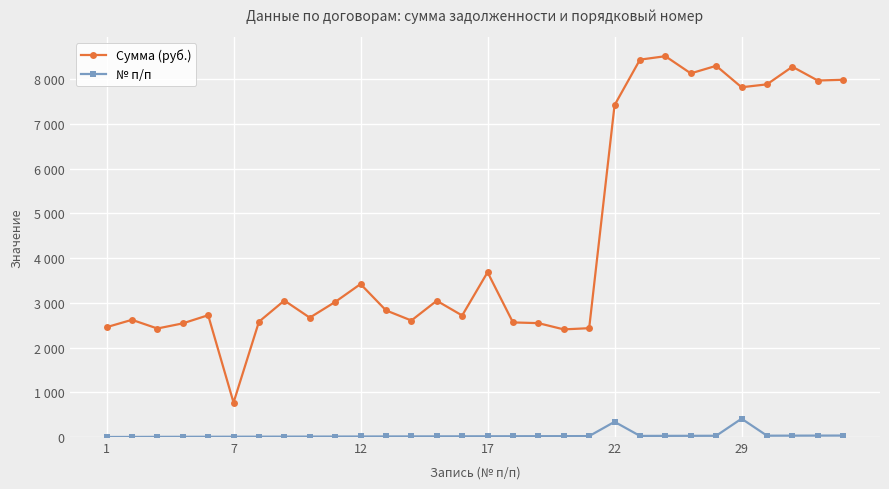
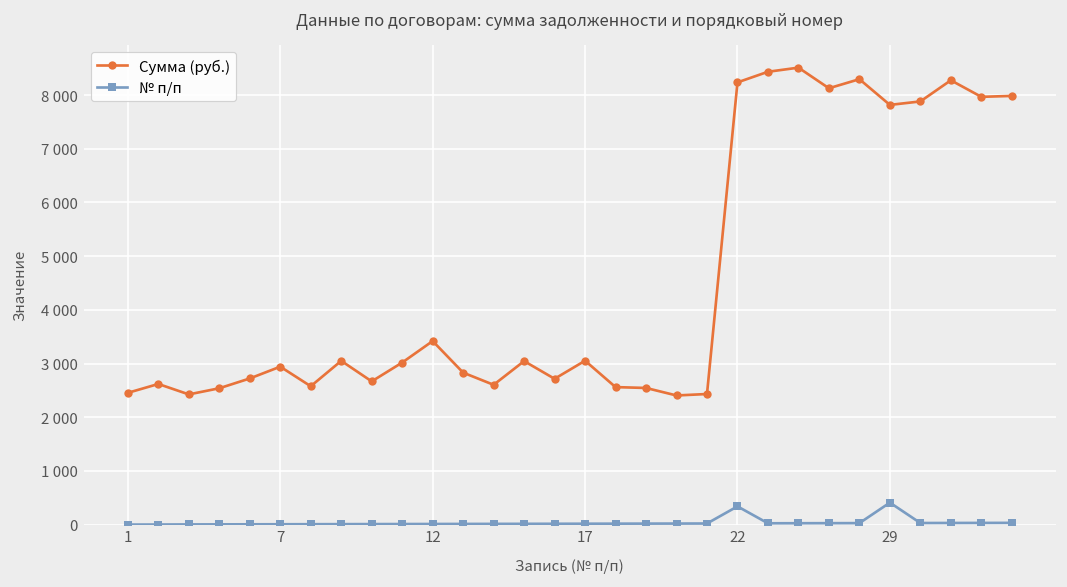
Сумма (руб.), 7: 800 -> 2900
Сумма (руб.), 17: 3700 -> 3100
Сумма (руб.), 22: 7400 -> 8200
